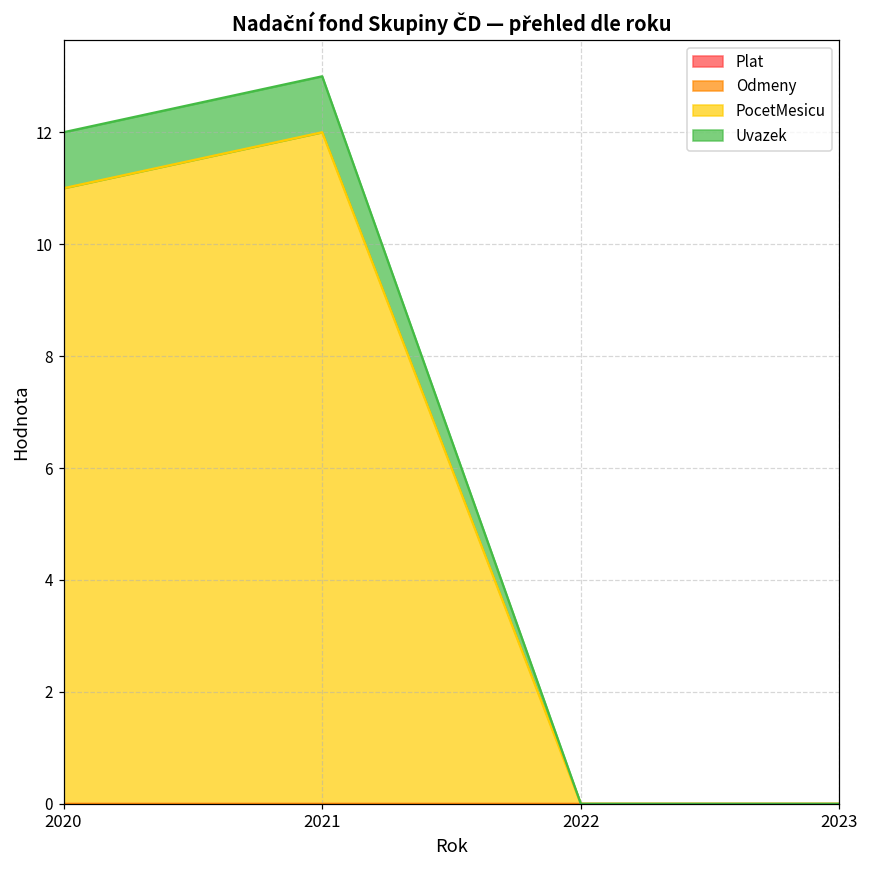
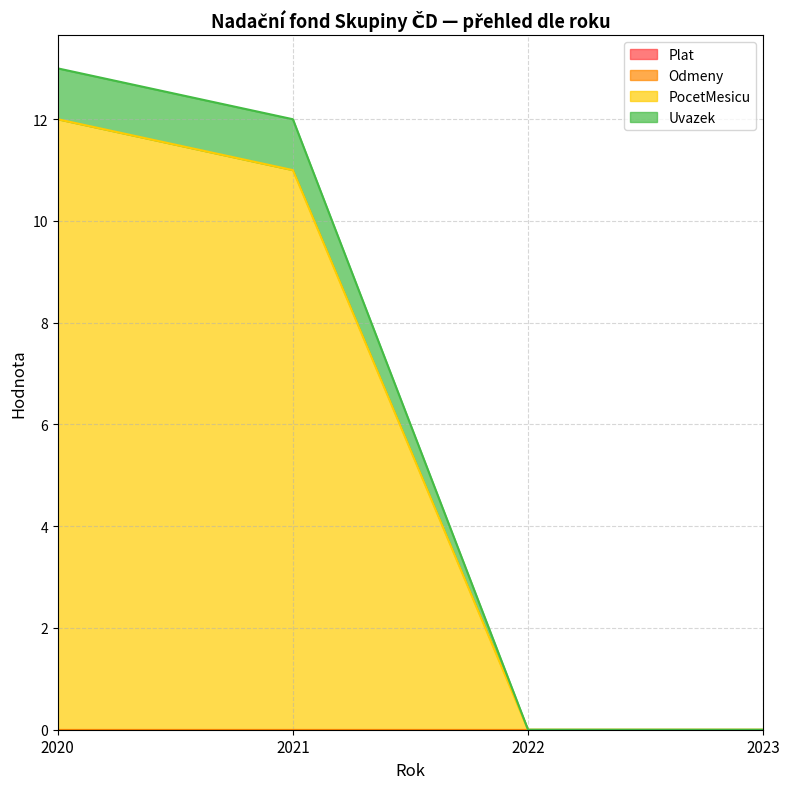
PocetMesicu, 2020: 11 -> 12
PocetMesicu, 2021: 12 -> 11
